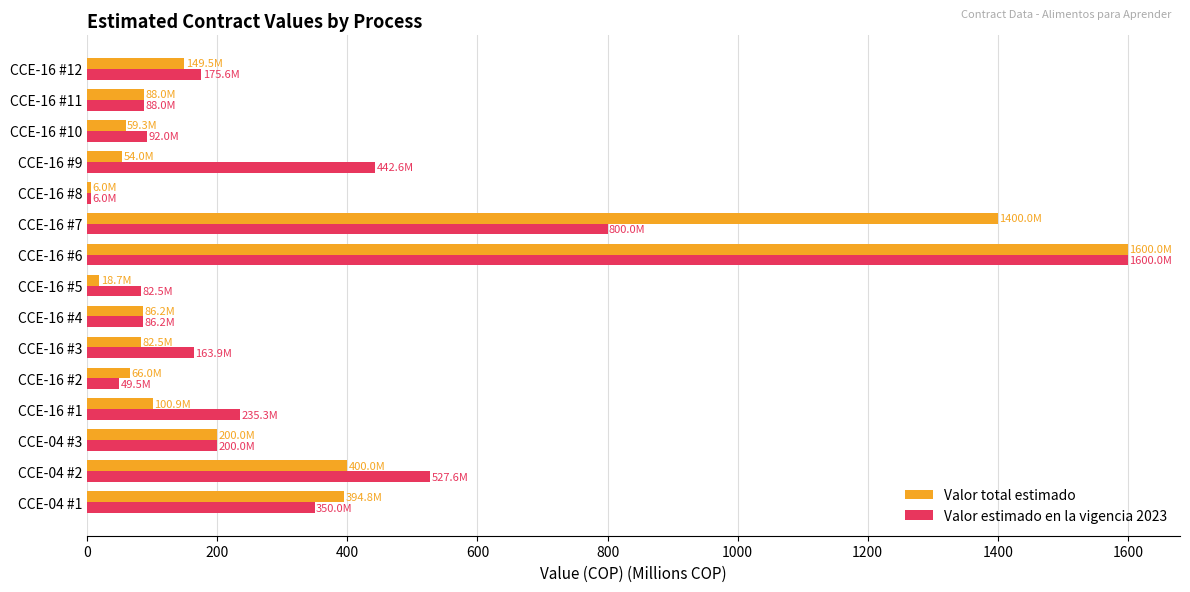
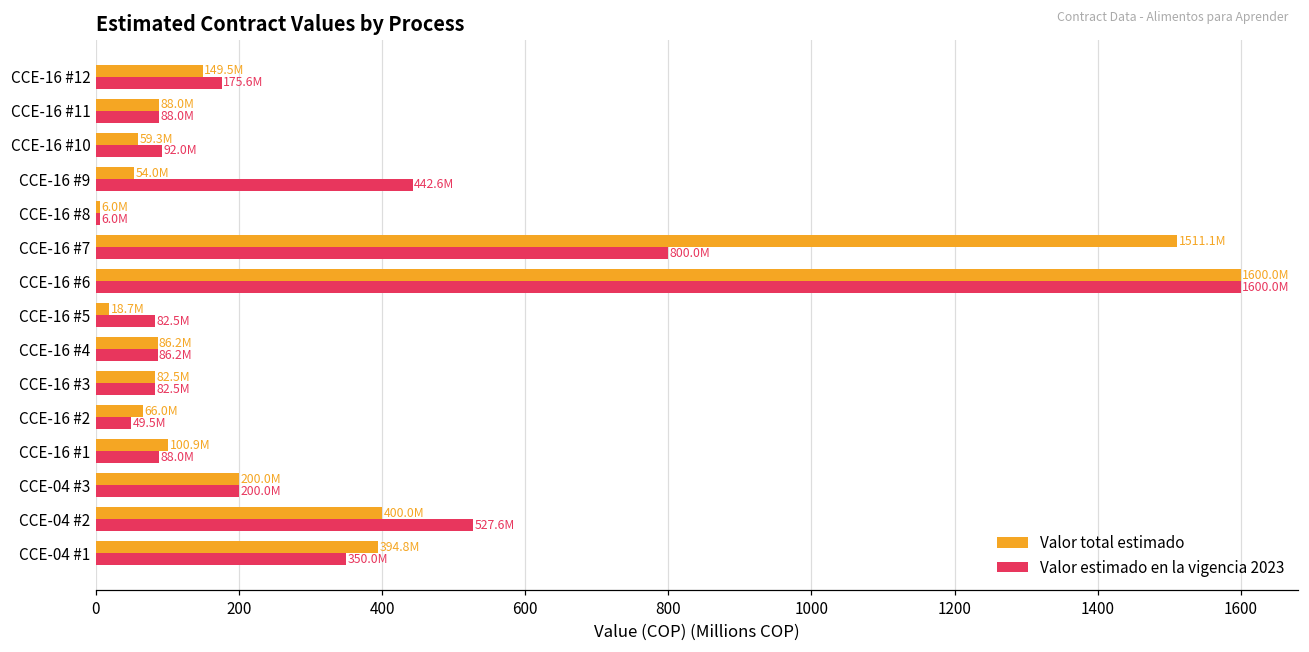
Valor total estimado, CCE-16 #7: 1400.0M -> 1511.1M
Valor estimado en la vigencia 2023, CCE-16 #3: 163.9M -> 82.5M
Valor estimado en la vigencia 2023, CCE-16 #1: 235.3M -> 88.0M
